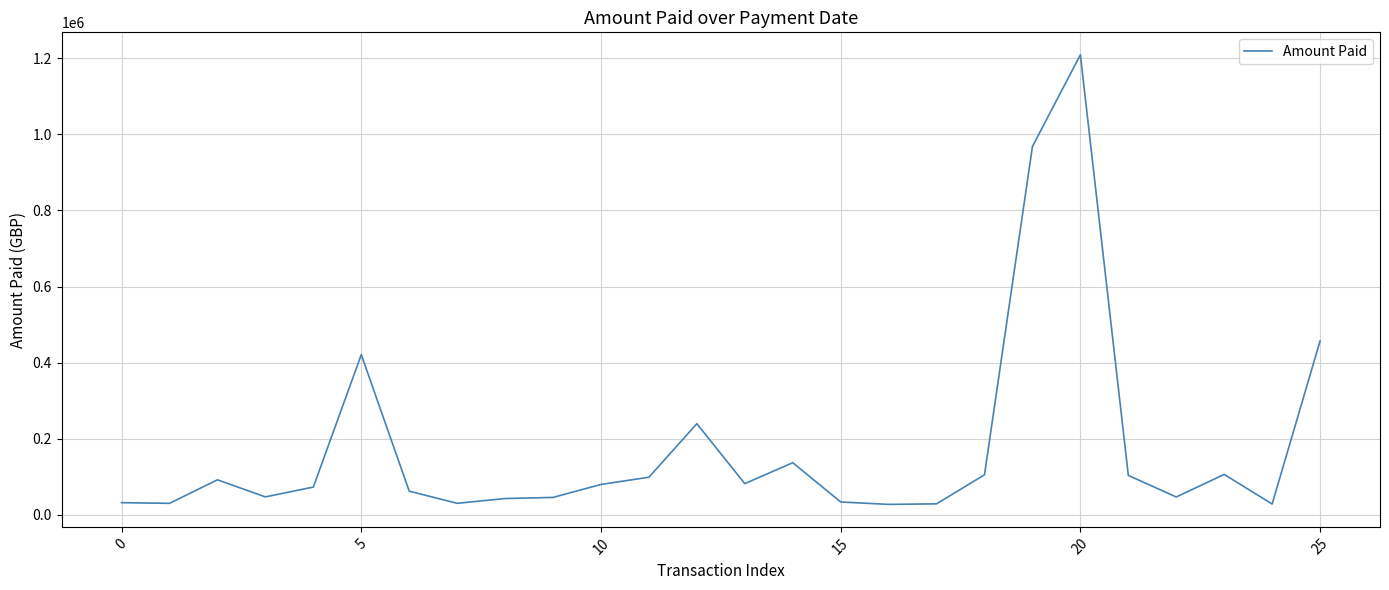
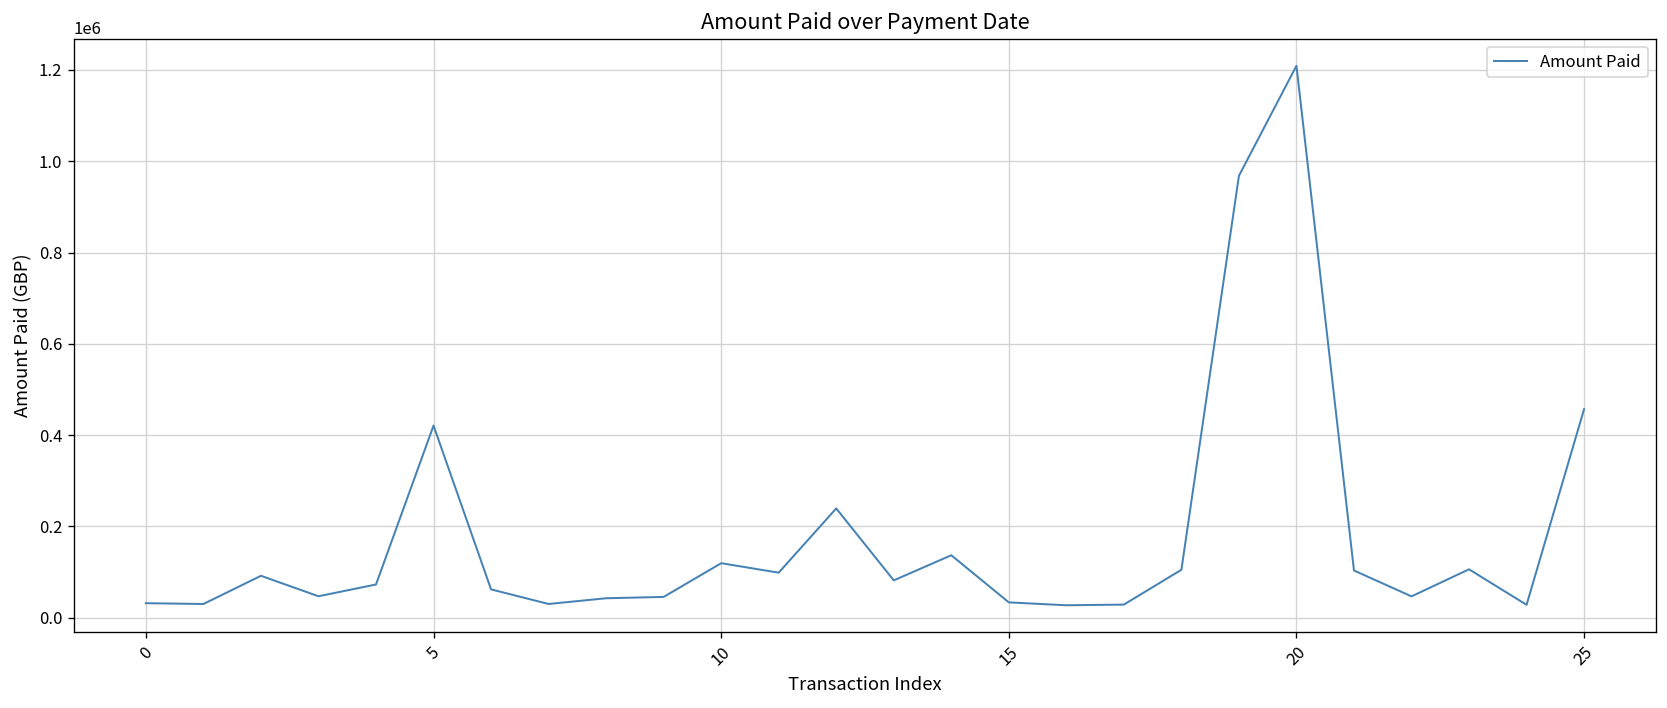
10: 80000 -> 120000
